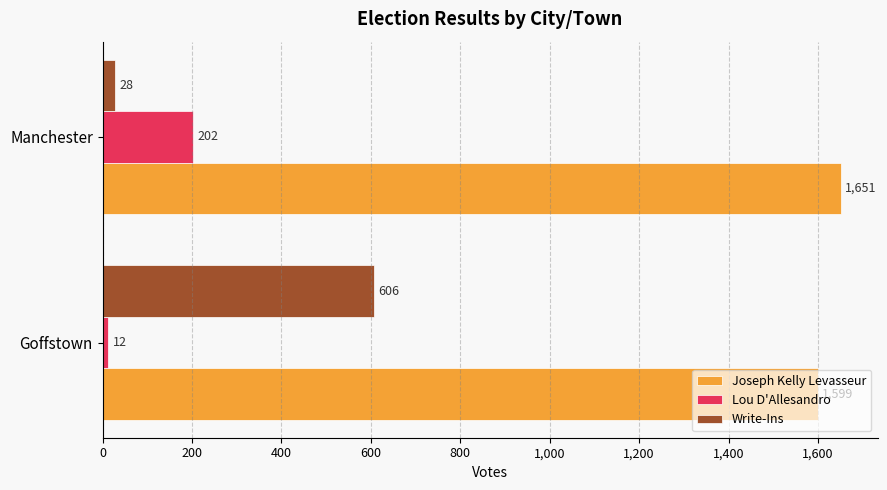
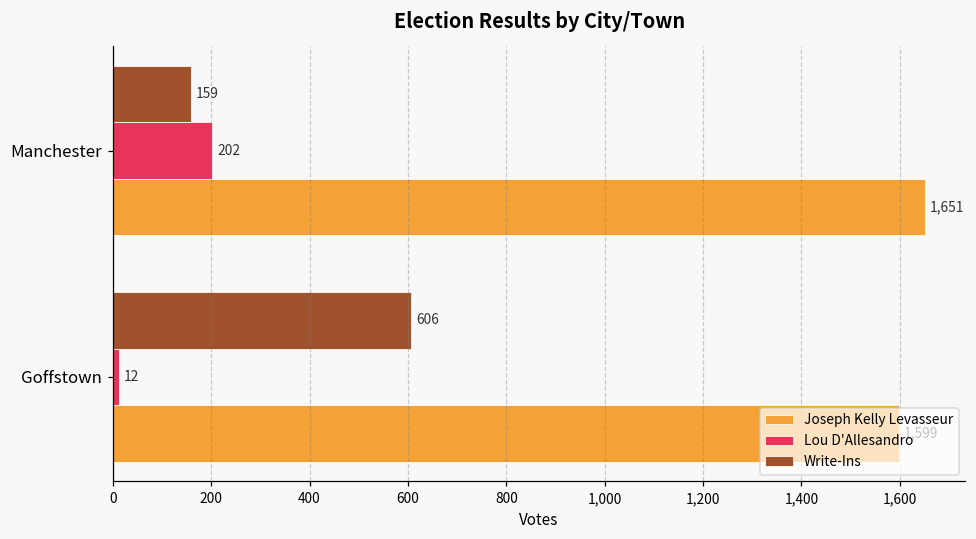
Write-Ins, Manchester: 28 -> 159
